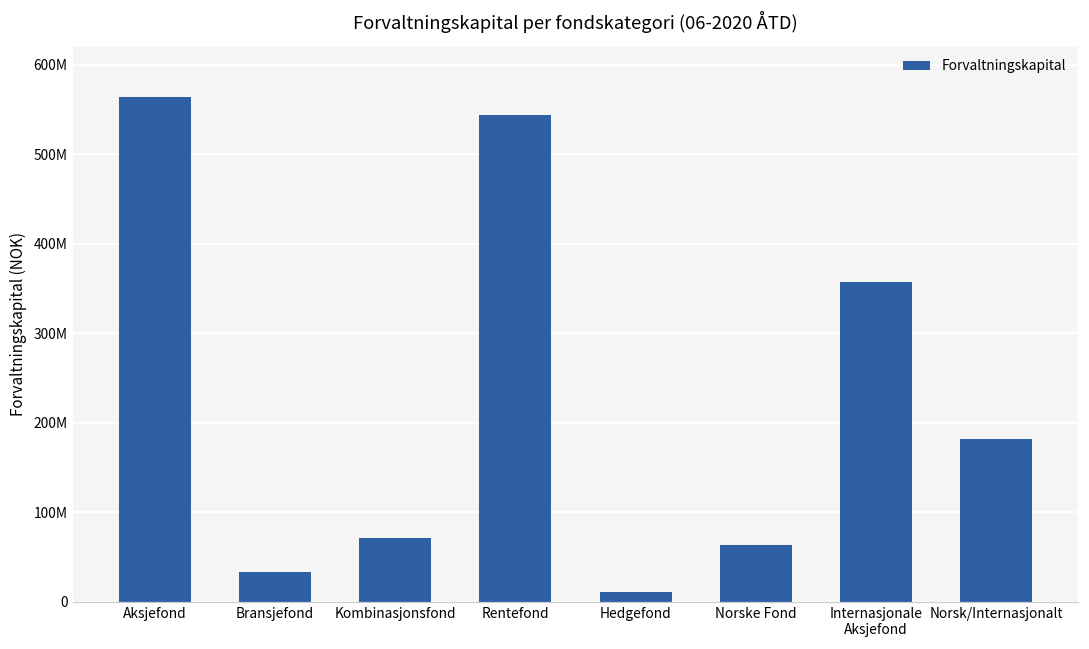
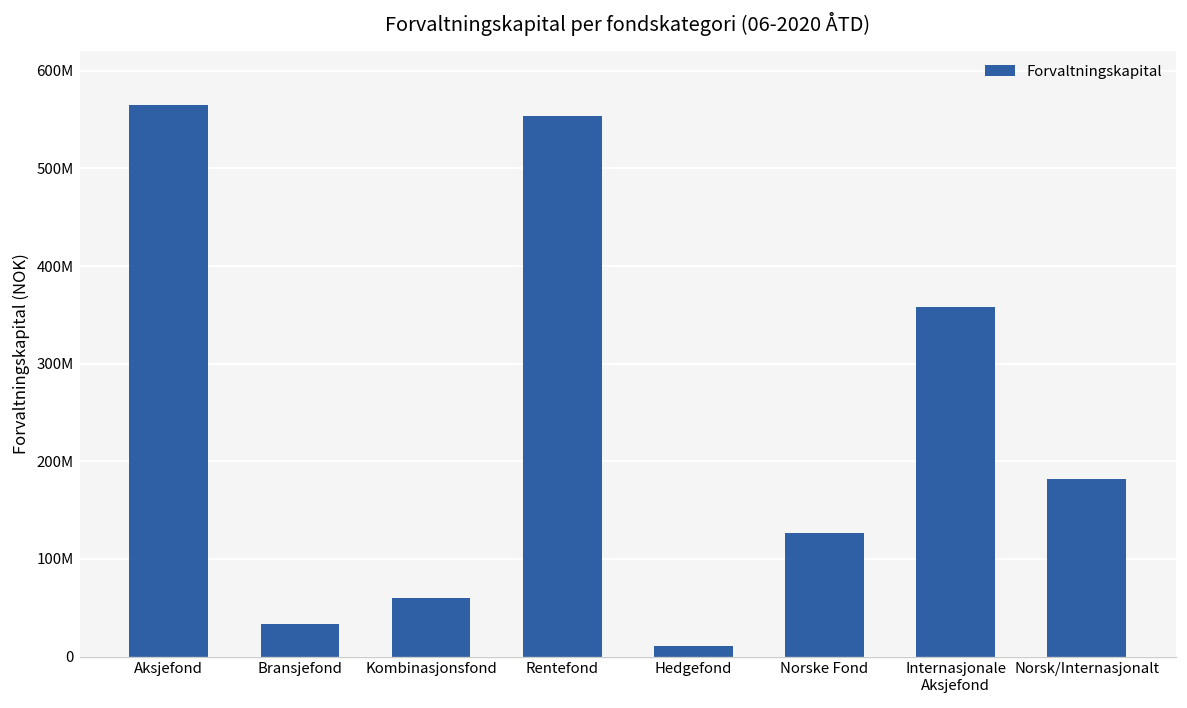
Kombinasjonsfond: 70000000 -> 60000000
Rentefond: 540000000 -> 550000000
Norske Fond: 60000000 -> 130000000
